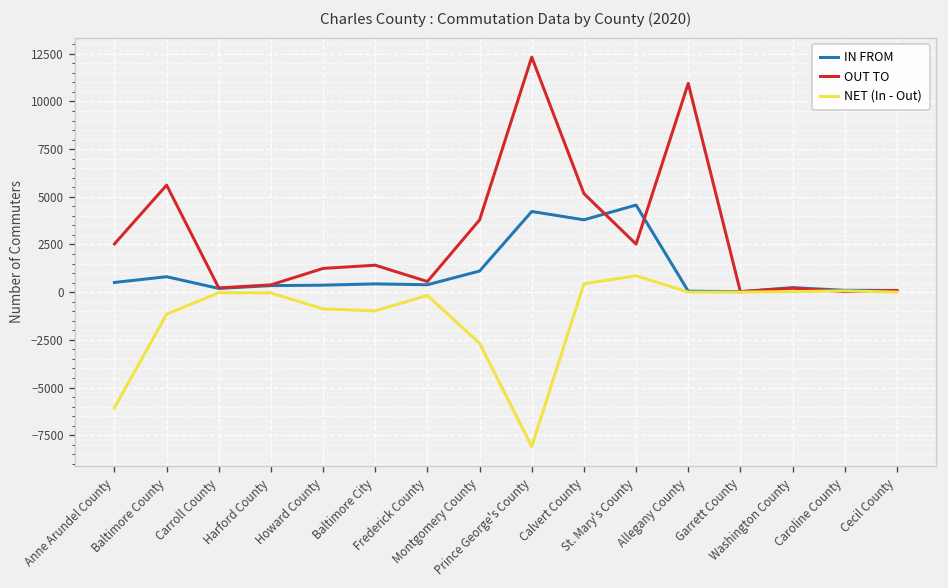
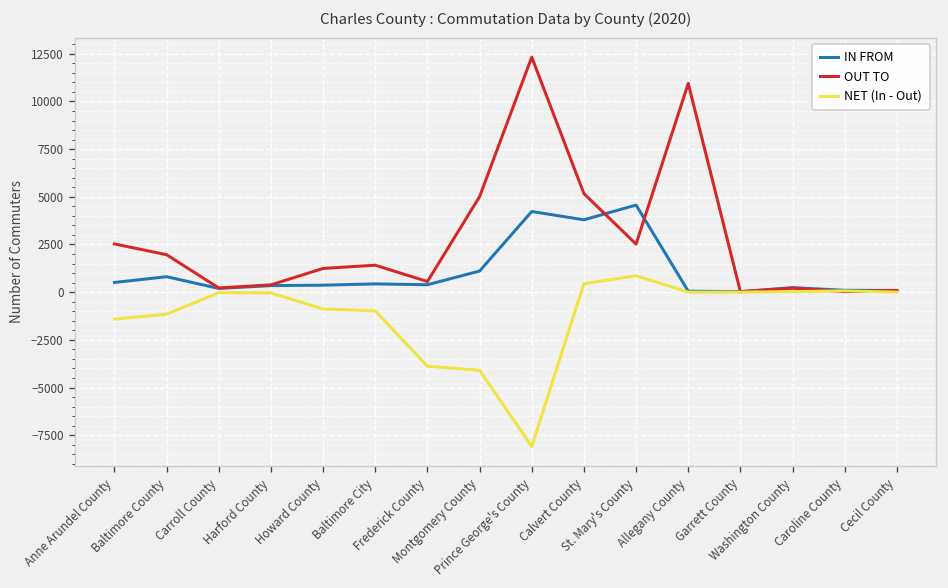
NET (In - Out), Anne Arundel County: -6100 -> -1400
OUT TO, Baltimore County: 5600 -> 2000
NET (In - Out), Frederick County: -200 -> -3900
OUT TO, Montgomery County: 3800 -> 5000
NET (In - Out), Montgomery County: -2700 -> -4100
